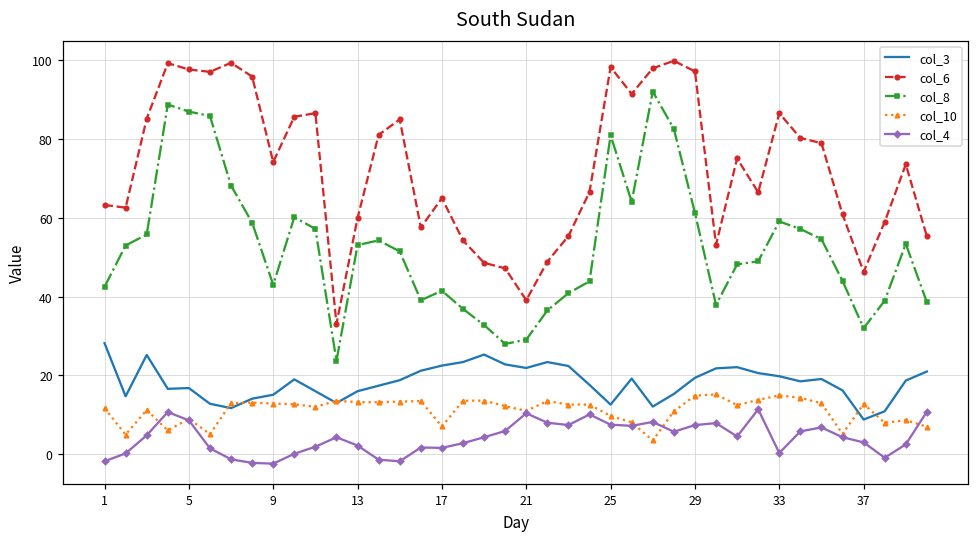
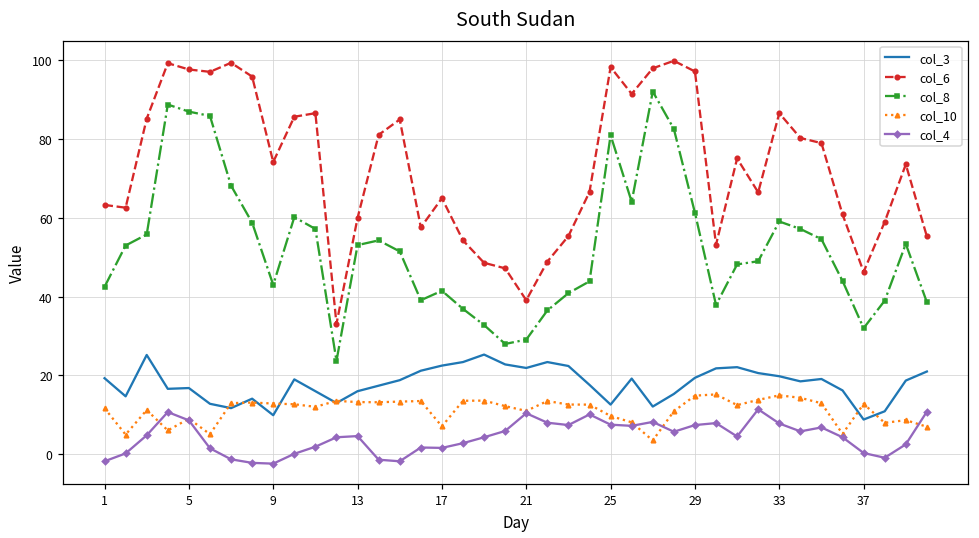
col_3, 1: 28 -> 19
col_3, 9: 15 -> 10
col_4, 13: 2 -> 5
col_4, 33: 0 -> 8
col_4, 37: 3 -> 0
